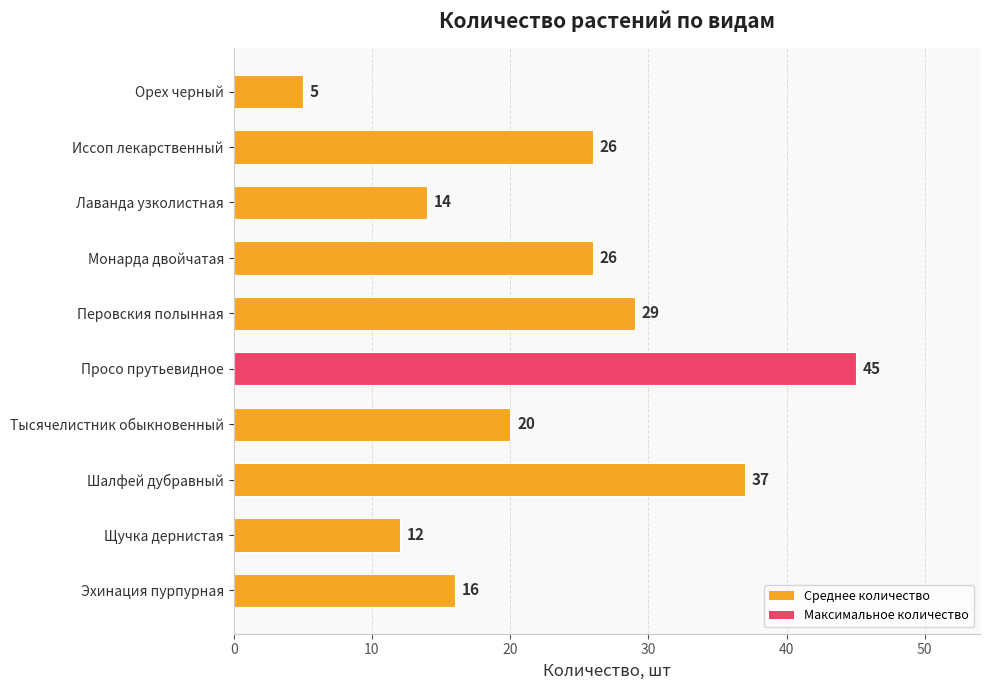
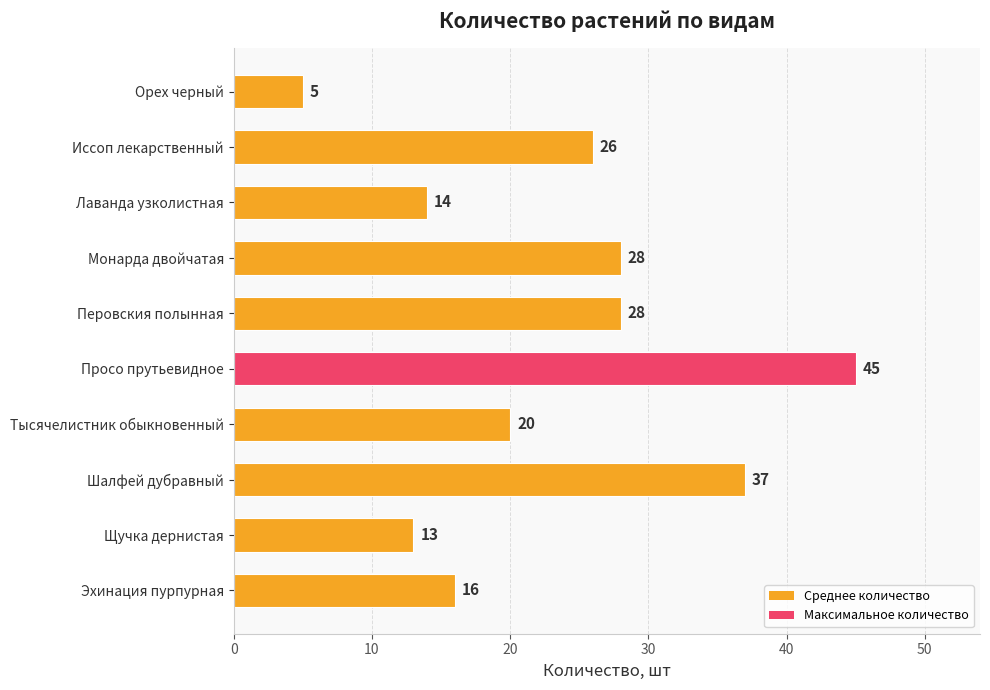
Монарда двойчатая: 26 -> 28
Перовския полынная: 29 -> 28
Щучка дернистая: 12 -> 13
